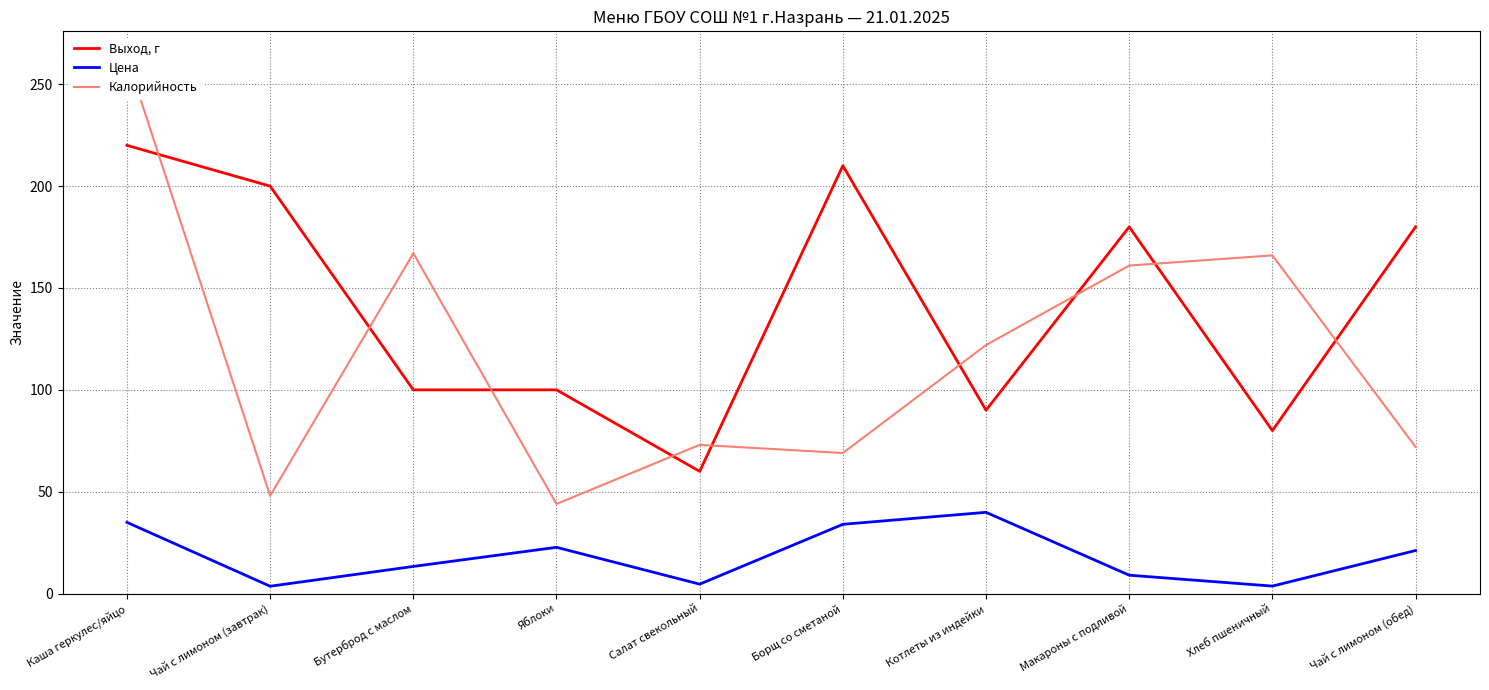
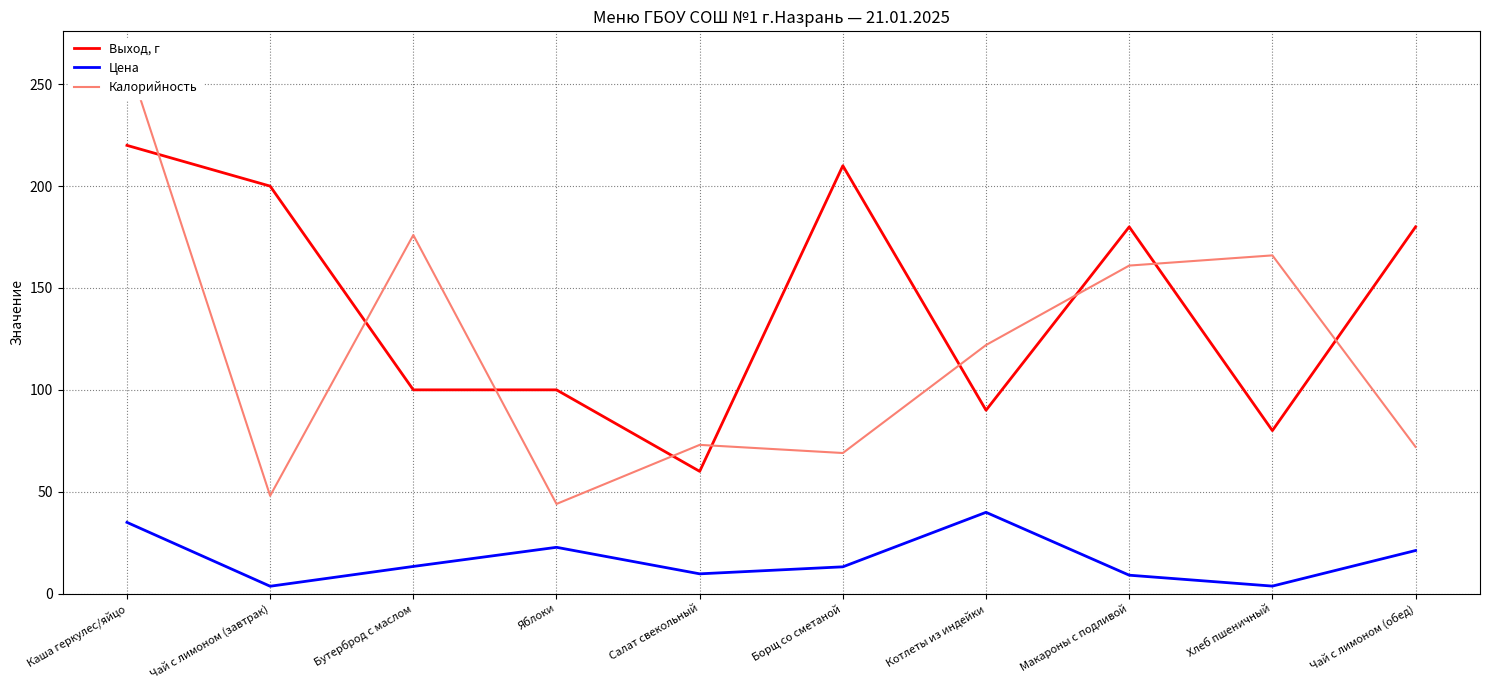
Калорийность, Бутерброд с маслом: 167 -> 176
Цена, Салат свекольный: 5 -> 10
Цена, Борщ со сметаной: 34 -> 13
